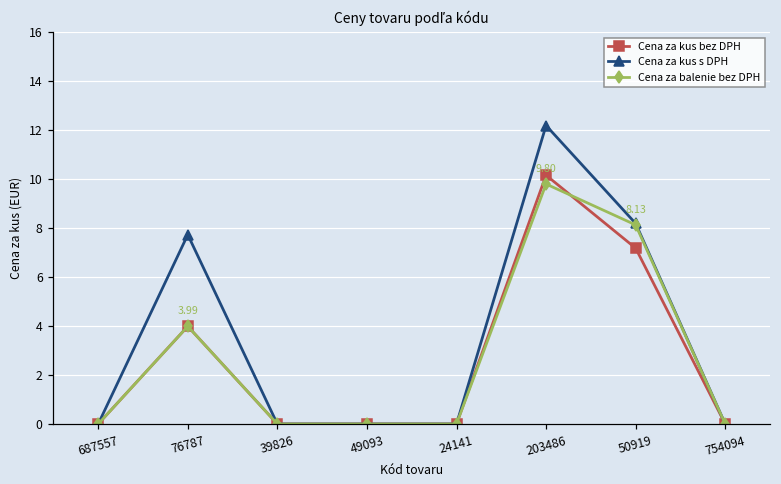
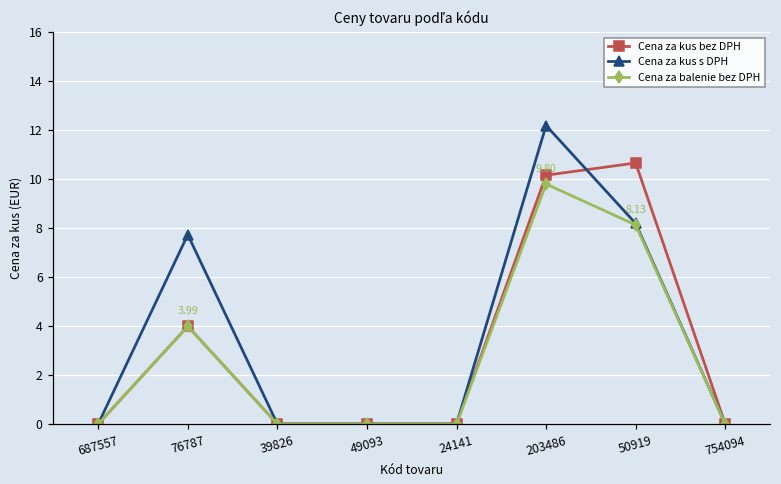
Cena za kus bez DPH, 50919: 7.2 -> 10.7
